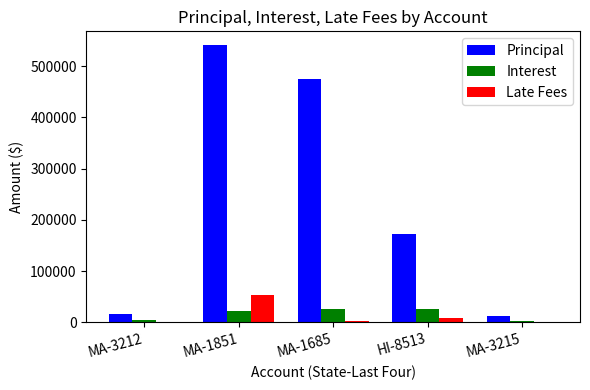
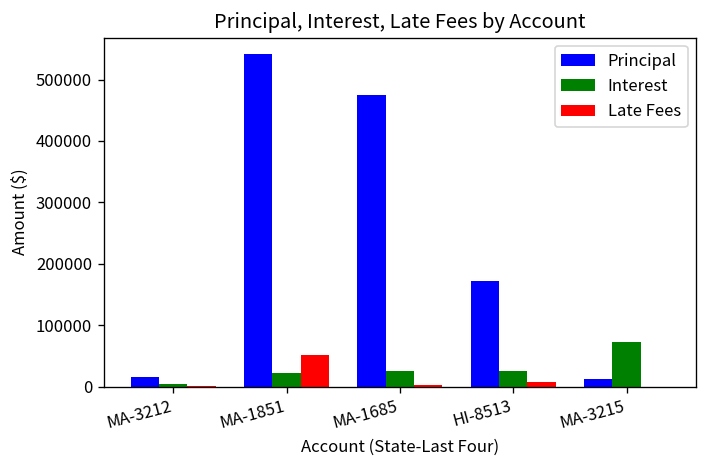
Interest, MA-3215: 0 -> 70000
